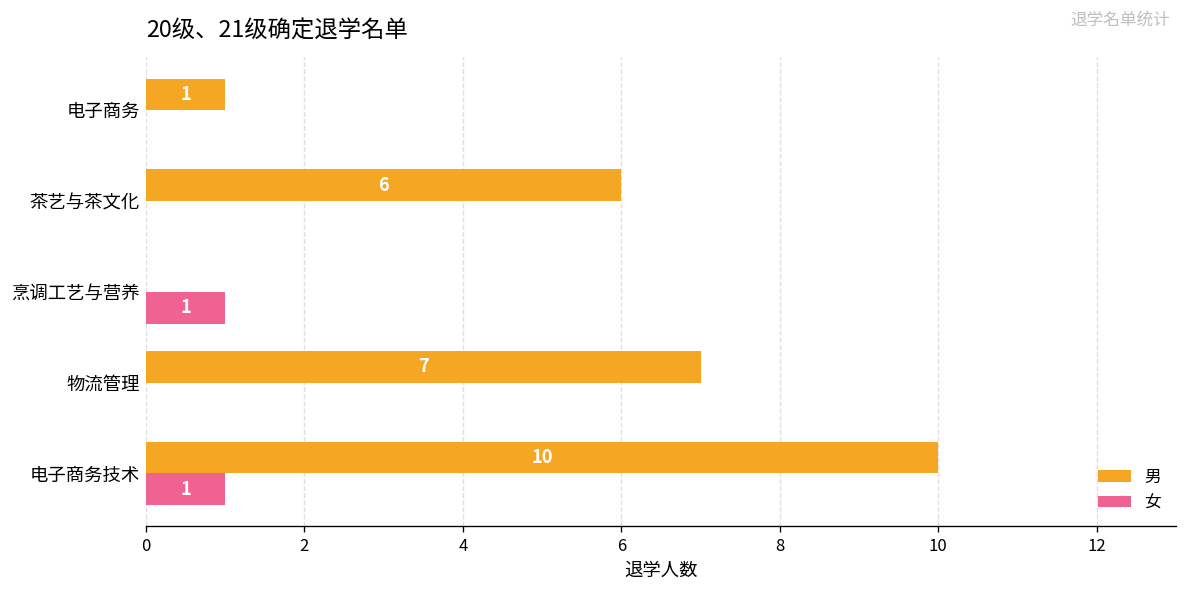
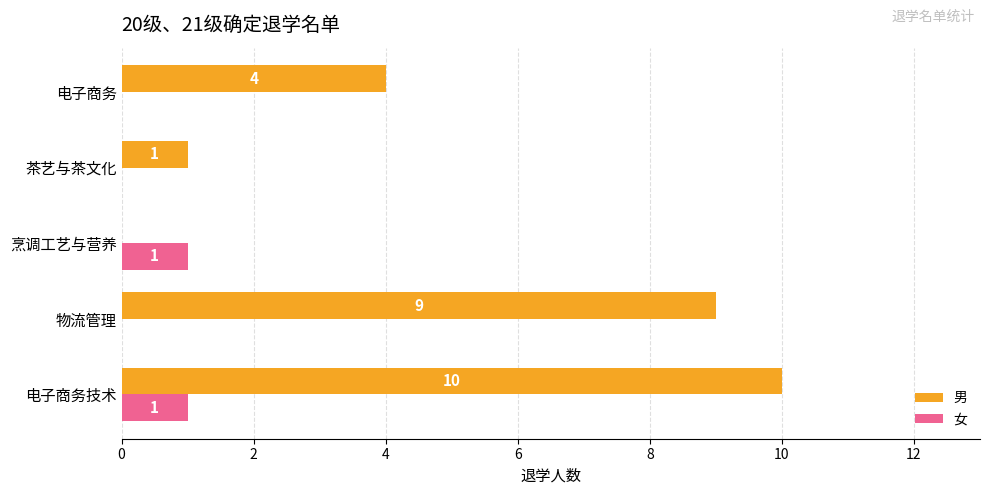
男, 电子商务: 1 -> 4
男, 茶艺与茶文化: 6 -> 1
男, 物流管理: 7 -> 9
